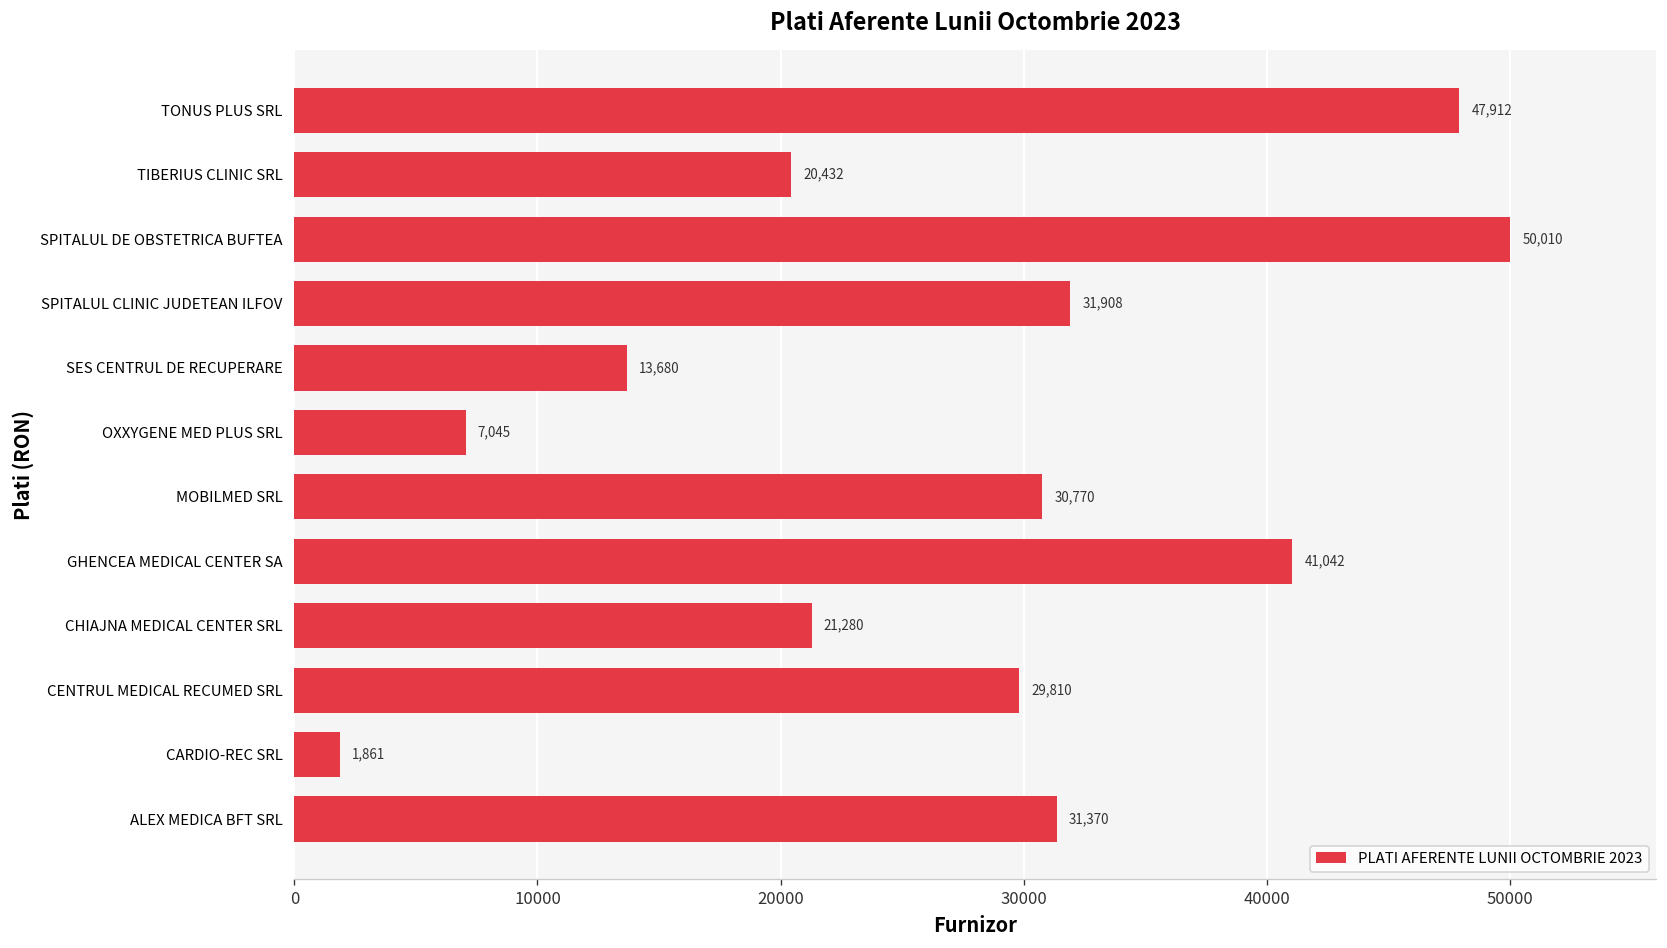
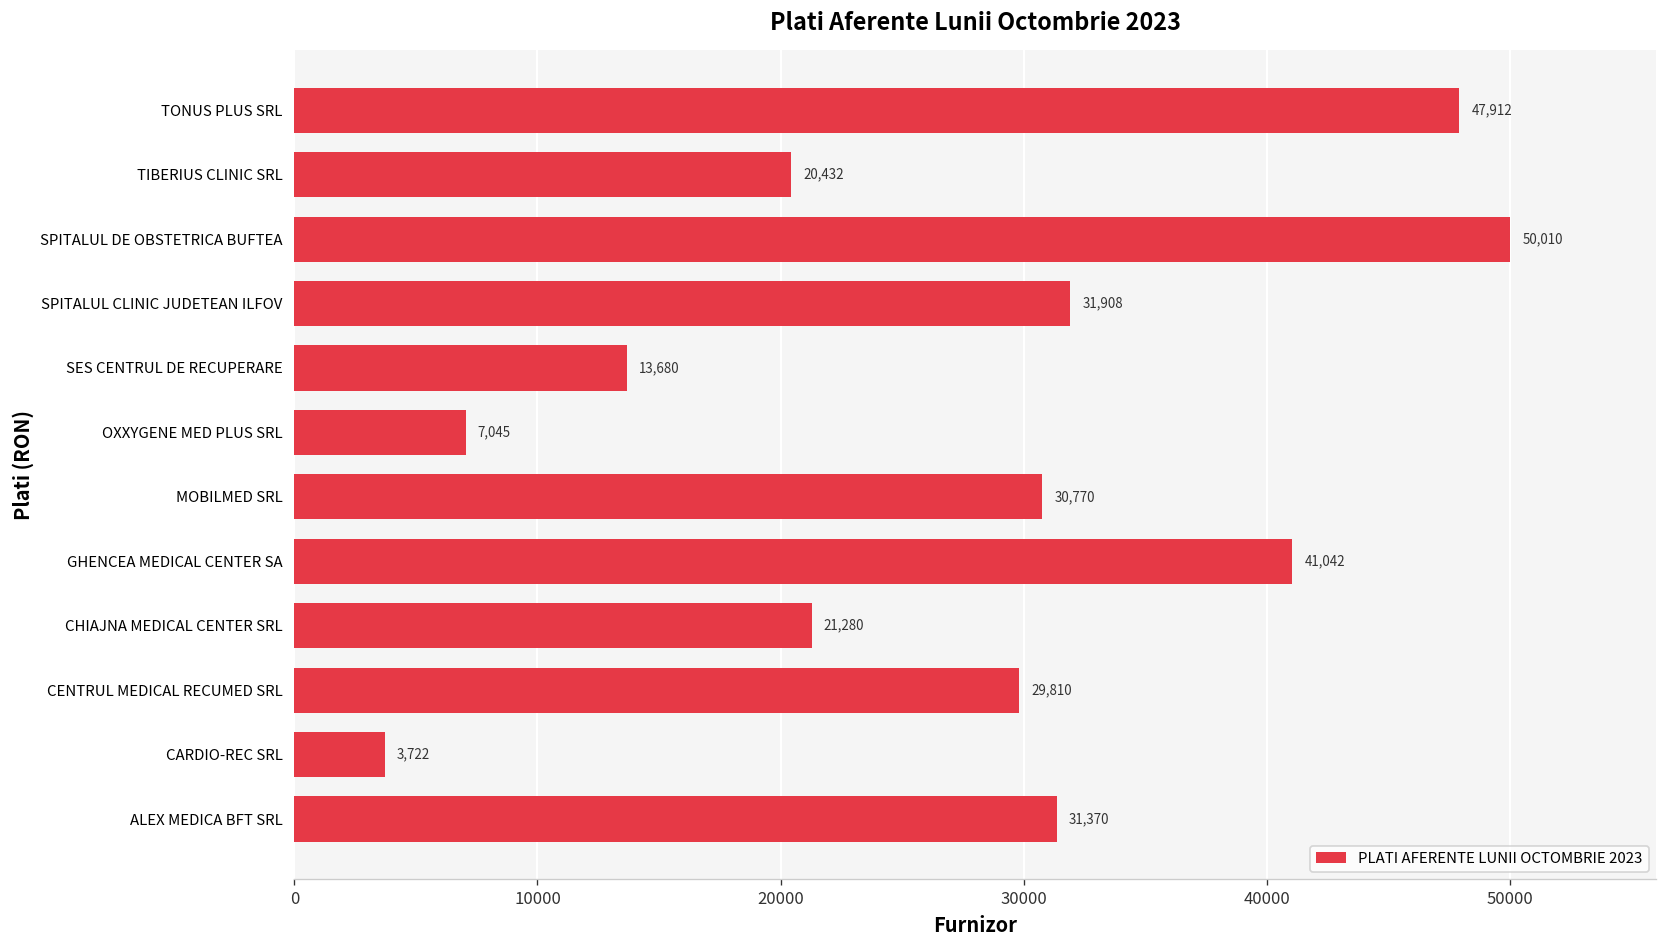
CARDIO-REC SRL: 1,861 -> 3,722
